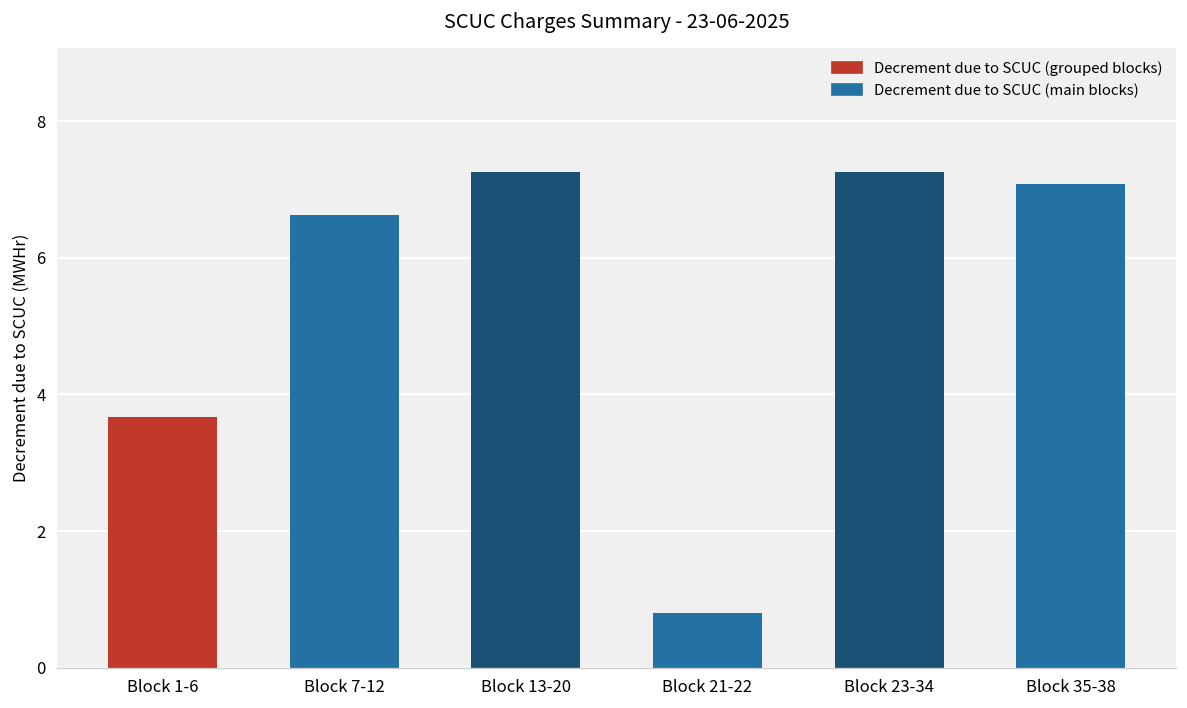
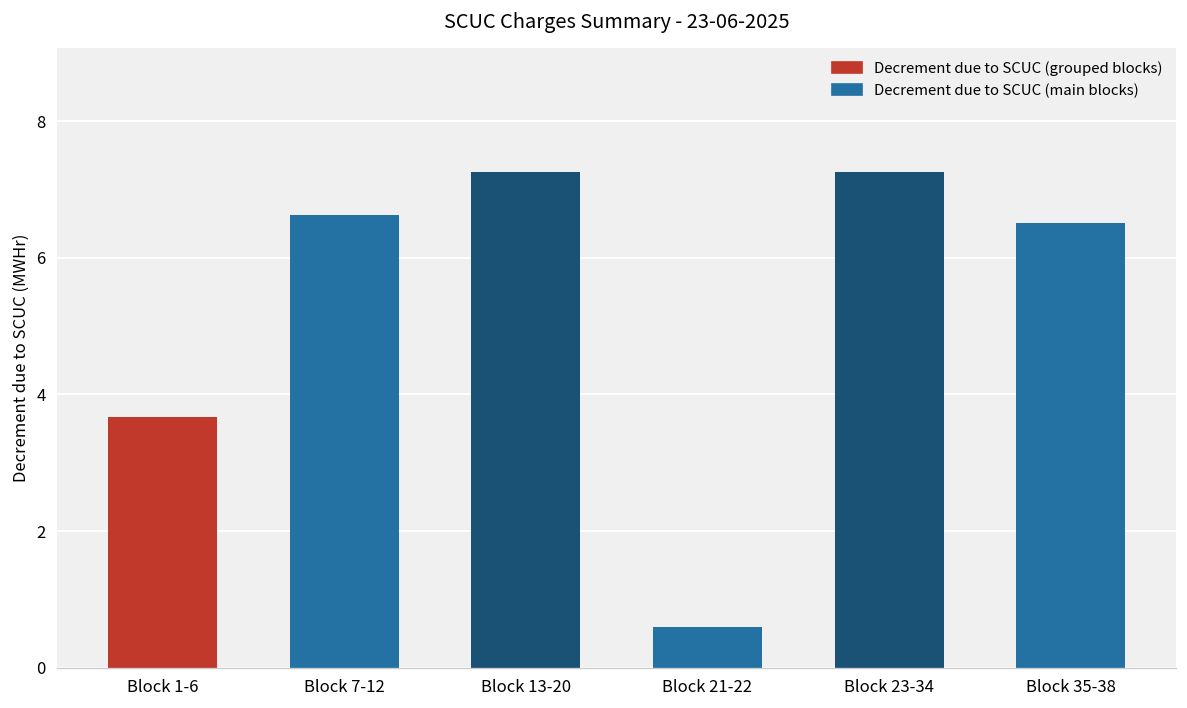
Block 21-22: 0.8 -> 0.6
Block 35-38: 7.1 -> 6.5
